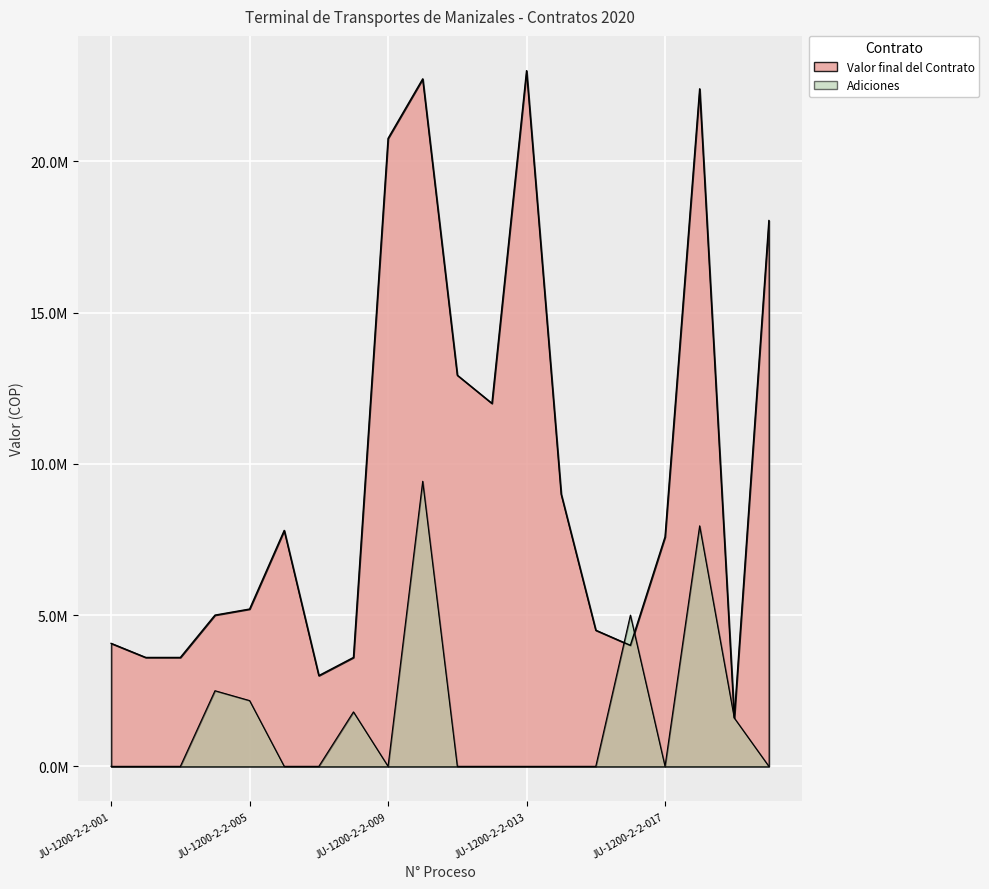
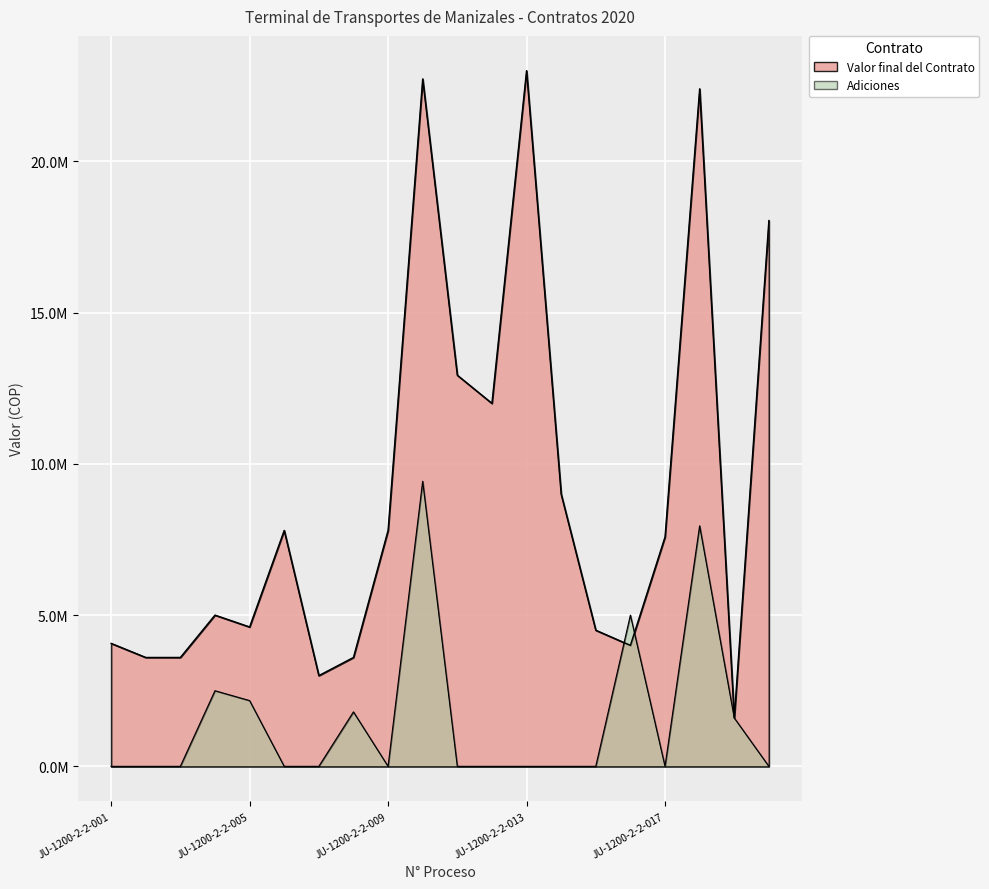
Valor final del Contrato, JU-1200-2-2-005: 5200000 -> 4600000
Valor final del Contrato, JU-1200-2-2-009: 20800000 -> 7800000
